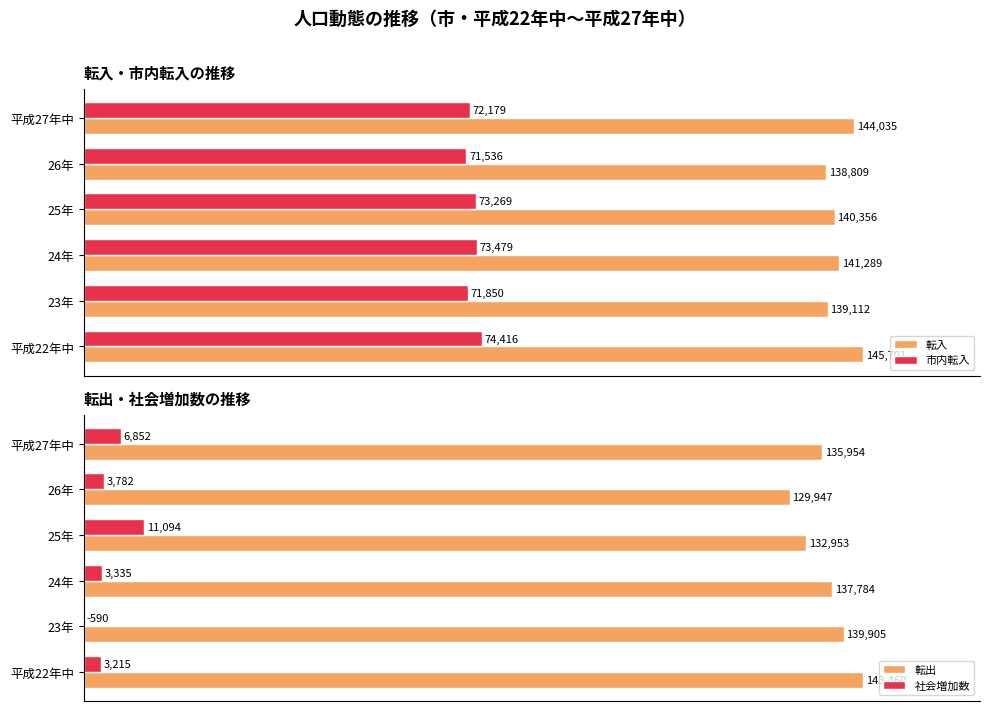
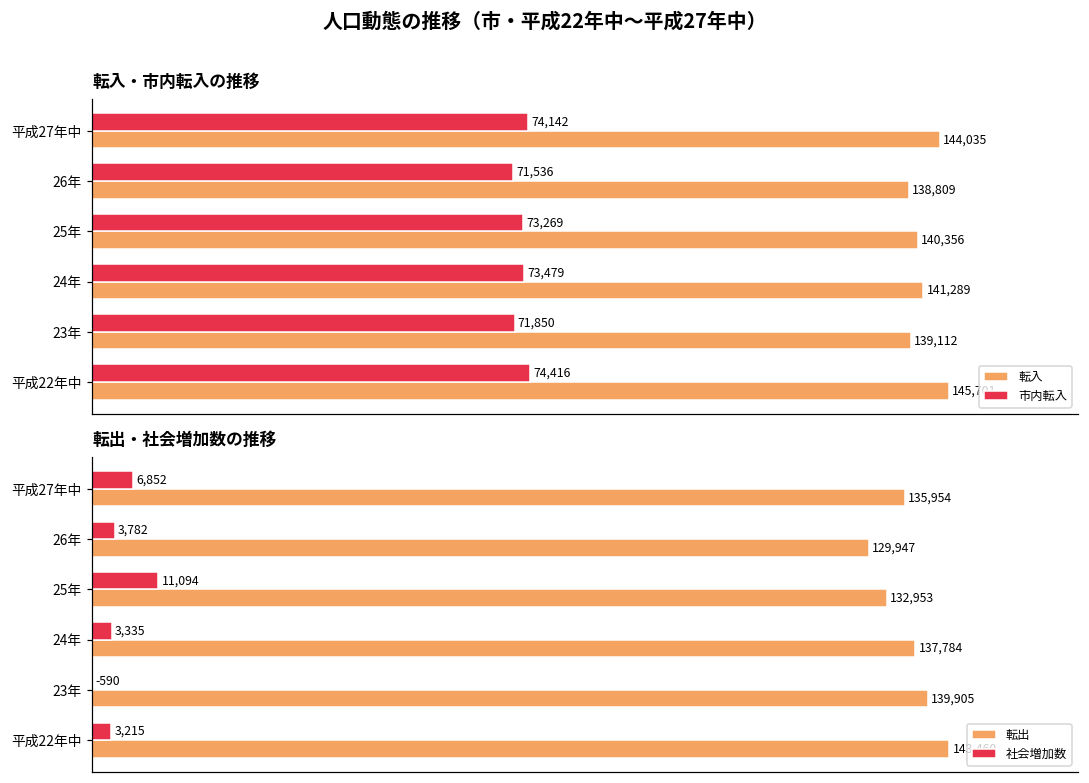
転入・市内転入の推移, 市内転入, 平成27年中: 72,179 -> 74,142
